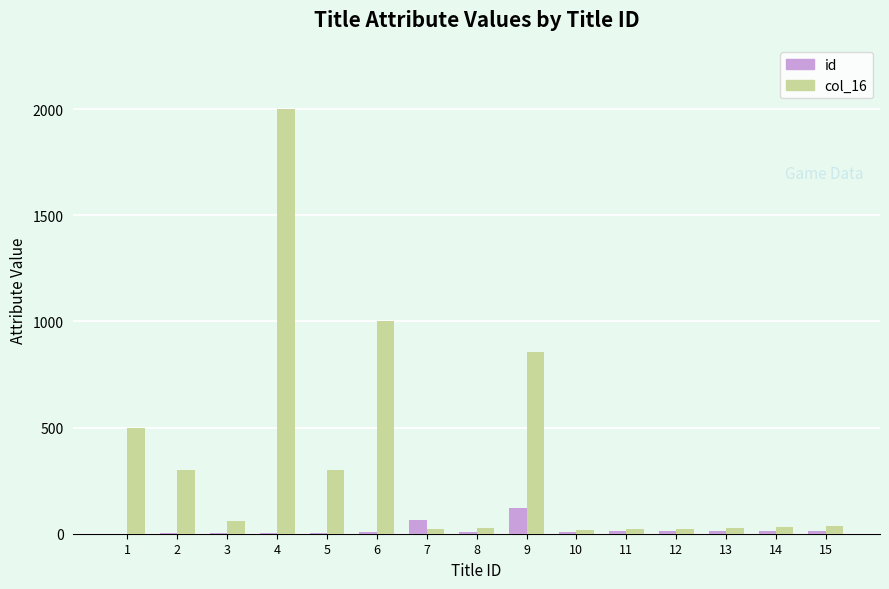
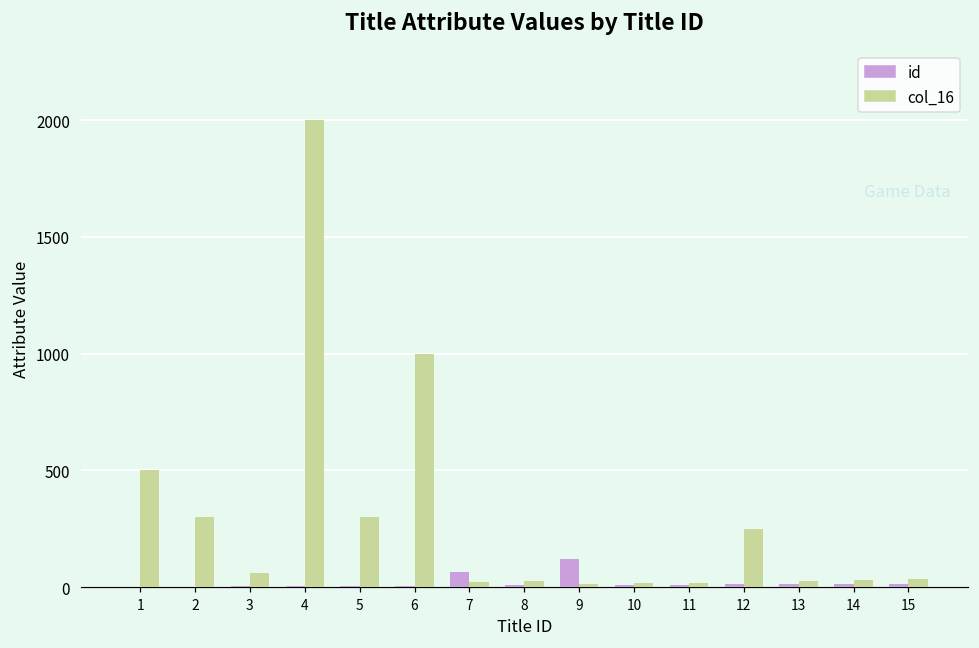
col_16, 9: 860 -> 10
col_16, 12: 20 -> 250
